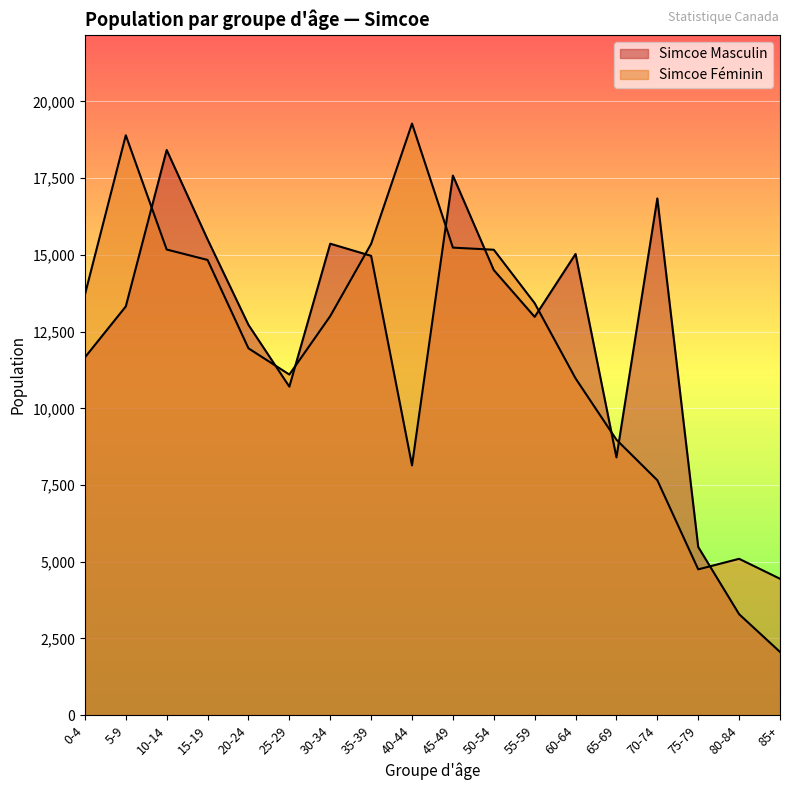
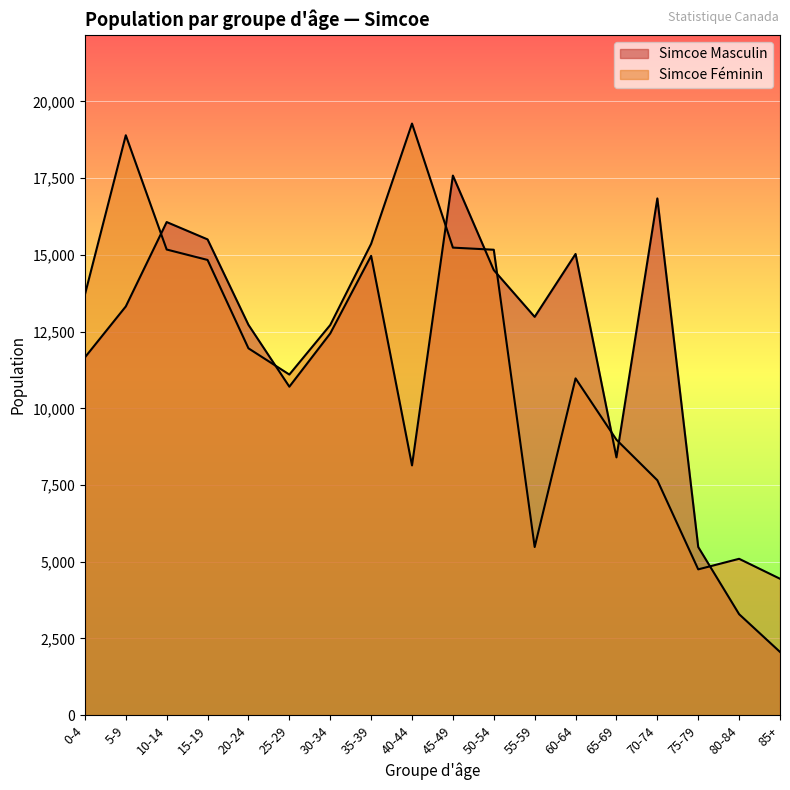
Simcoe Masculin, 10-14: 18,400 -> 16,100
Simcoe Masculin, 30-34: 15,400 -> 12,400
Simcoe Féminin, 30-34: 13,000 -> 12,700
Simcoe Féminin, 55-59: 13,400 -> 5,500
